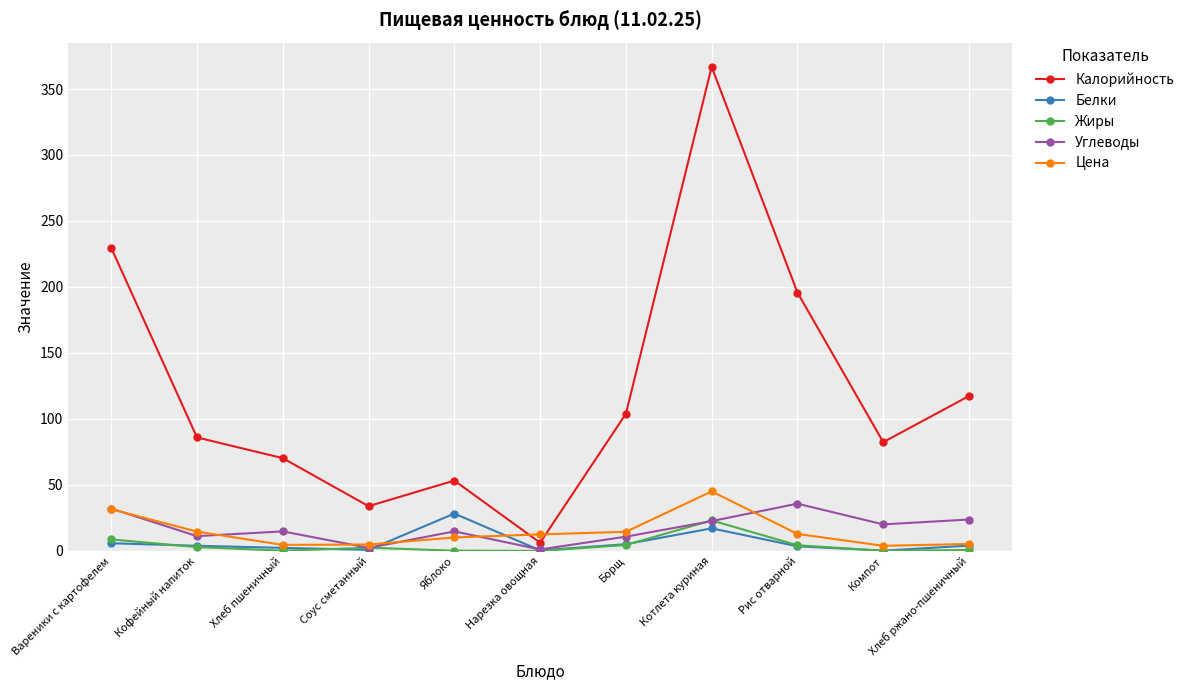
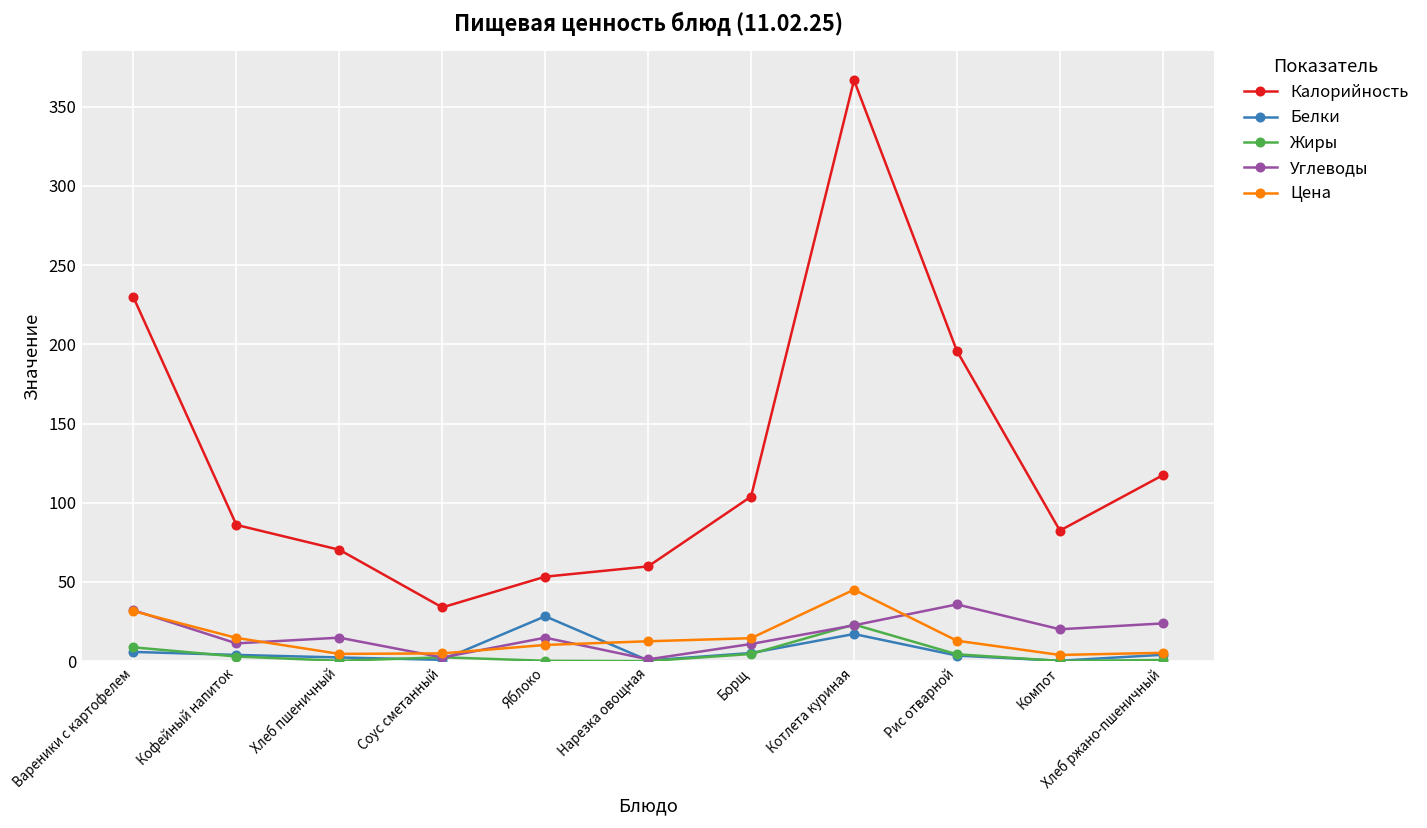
Калорийность, Нарезка овощная: 6 -> 60
